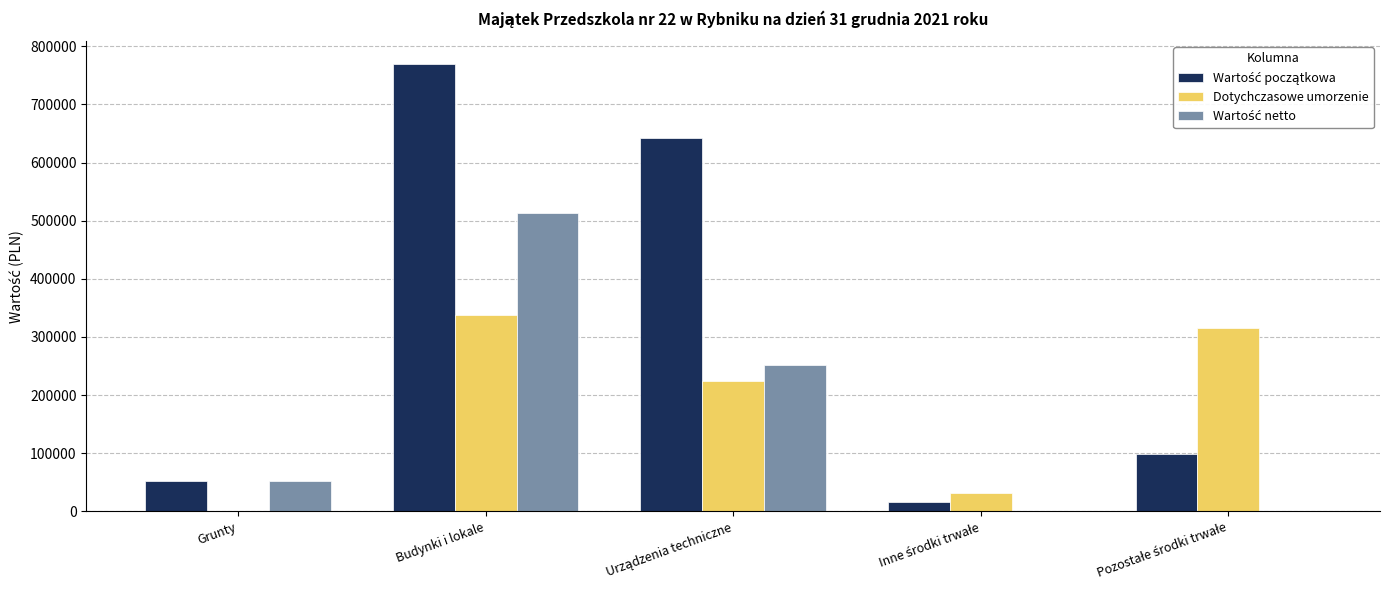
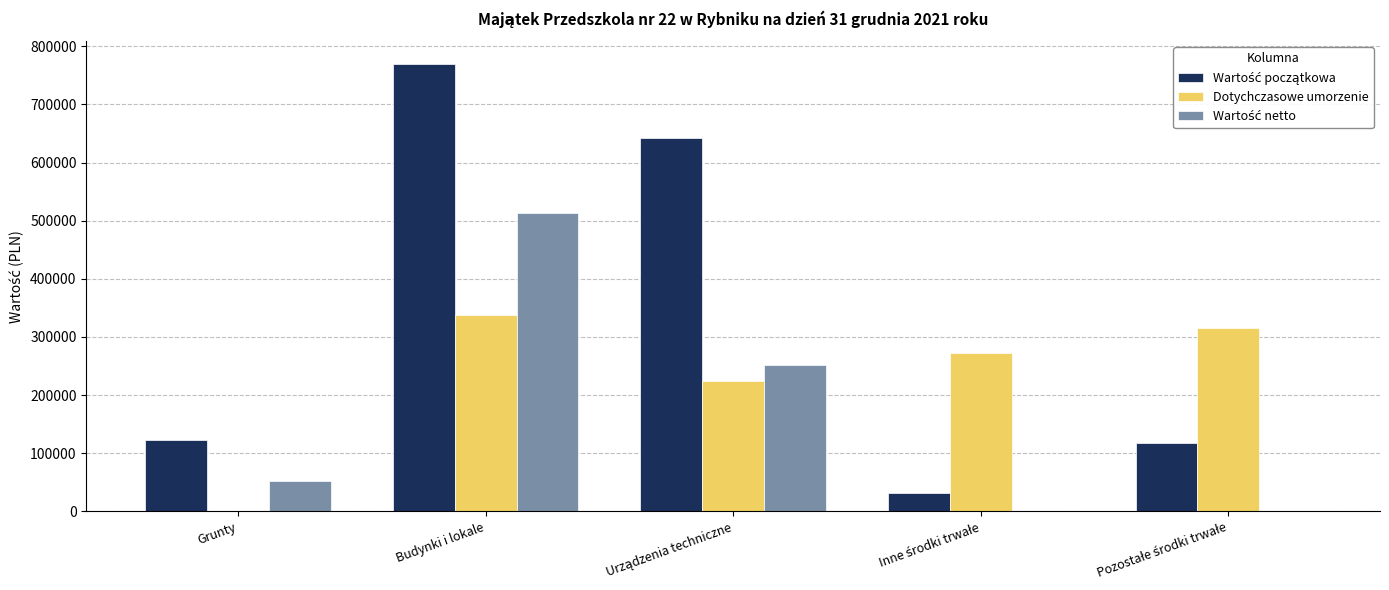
Wartość początkowa, Grunty: 50000 -> 120000
Wartość początkowa, Inne środki trwałe: 20000 -> 30000
Dotychczasowe umorzenie, Inne środki trwałe: 30000 -> 270000
Wartość początkowa, Pozostałe środki trwałe: 100000 -> 120000
